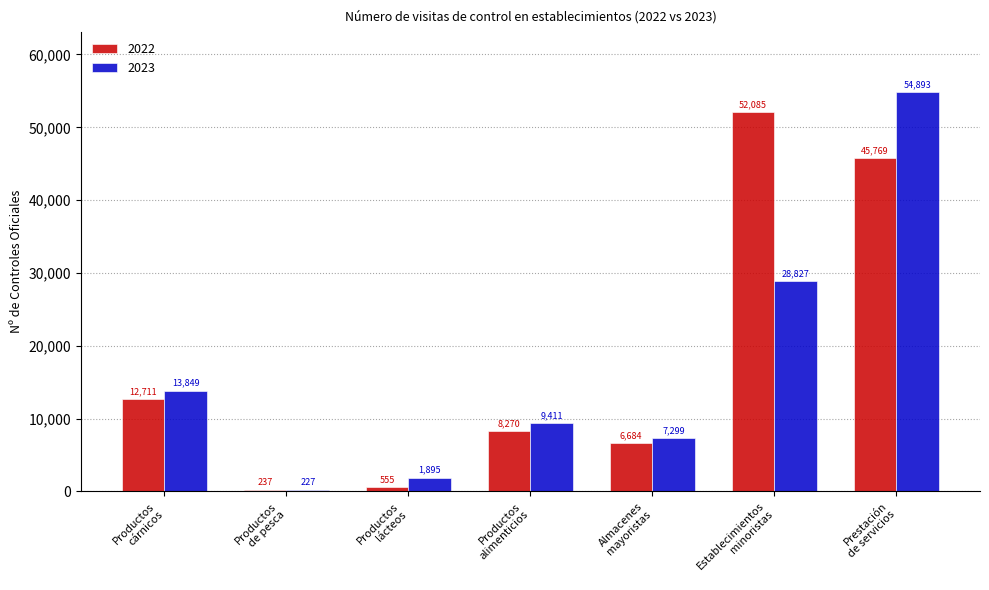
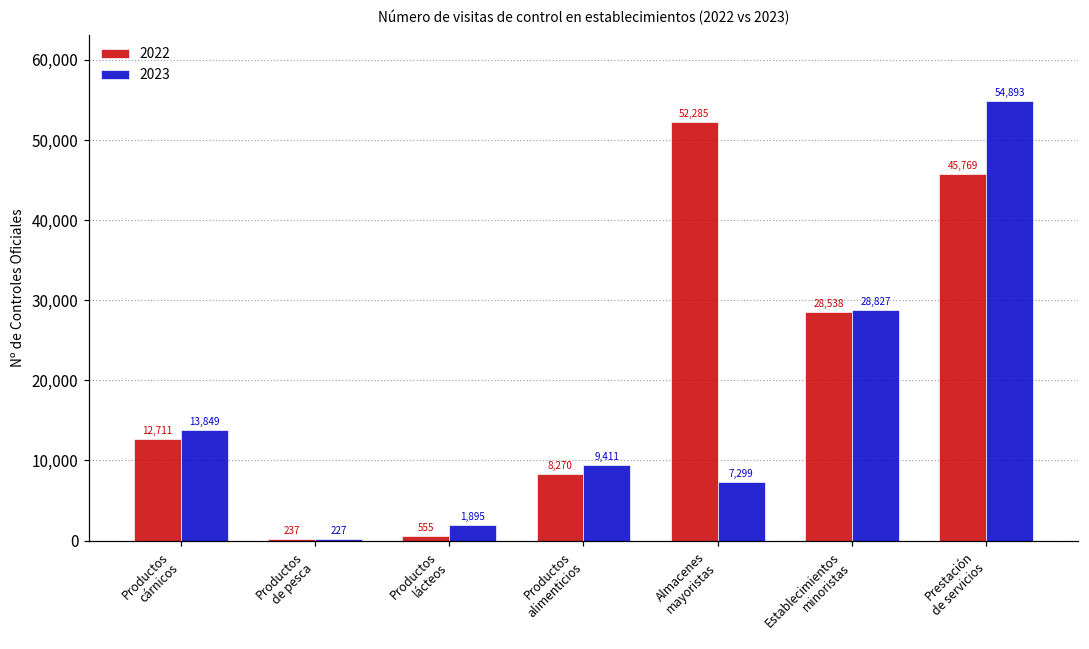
2022, Almacenes mayoristas: 6,684 -> 52,285
2022, Establecimientos minoristas: 52,085 -> 28,538
